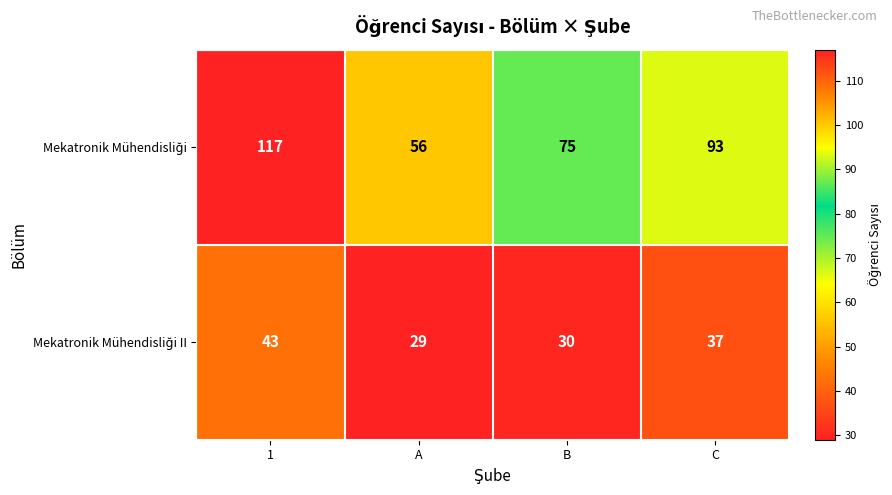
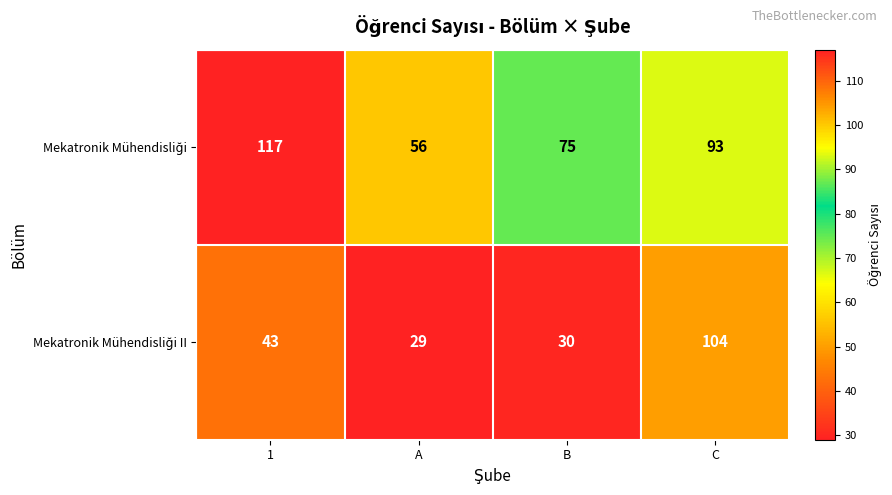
Mekatronik Mühendisliği II, C: 37 -> 104
